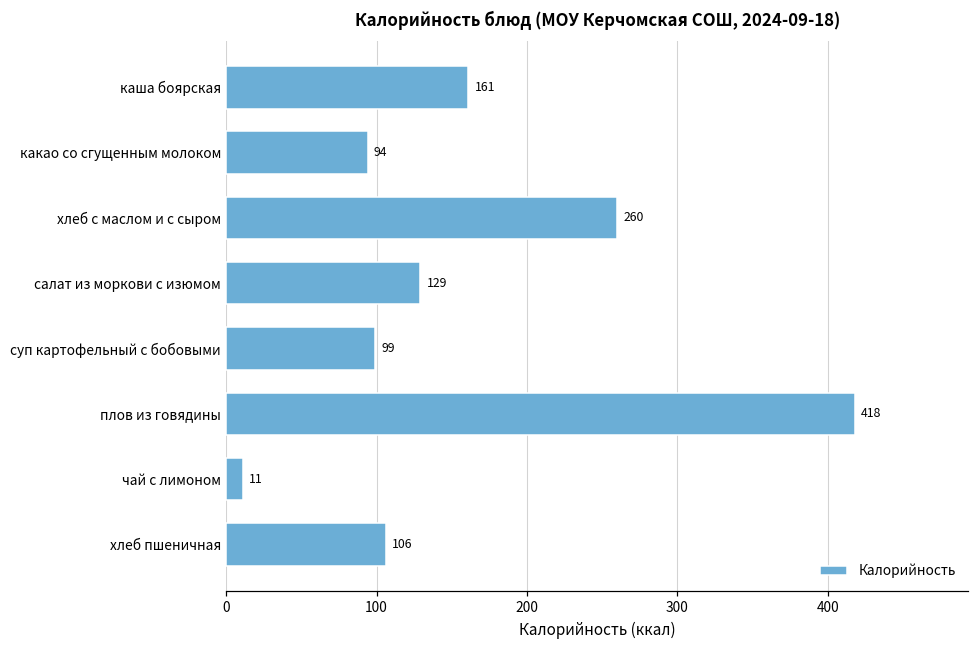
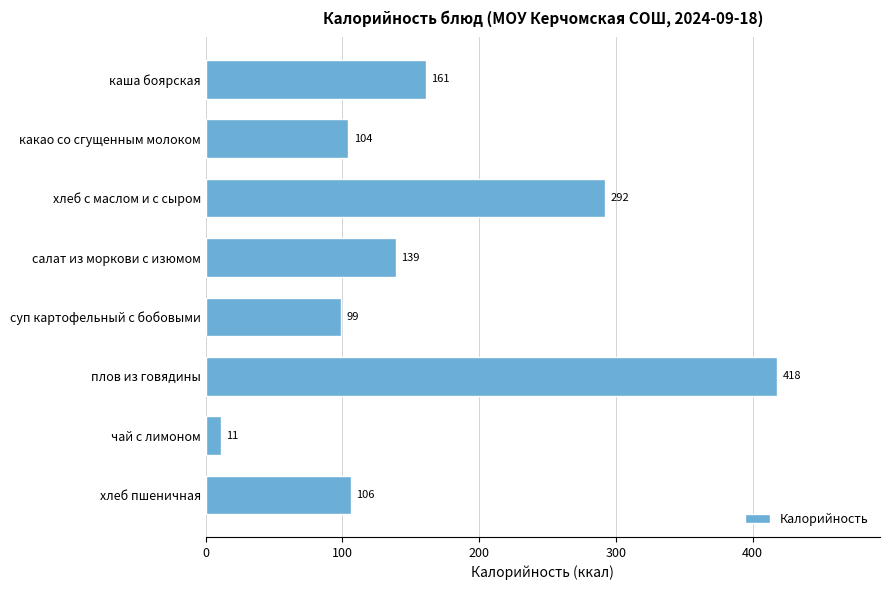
какао со сгущенным молоком: 94 -> 104
хлеб с маслом и с сыром: 260 -> 292
салат из моркови с изюмом: 129 -> 139
